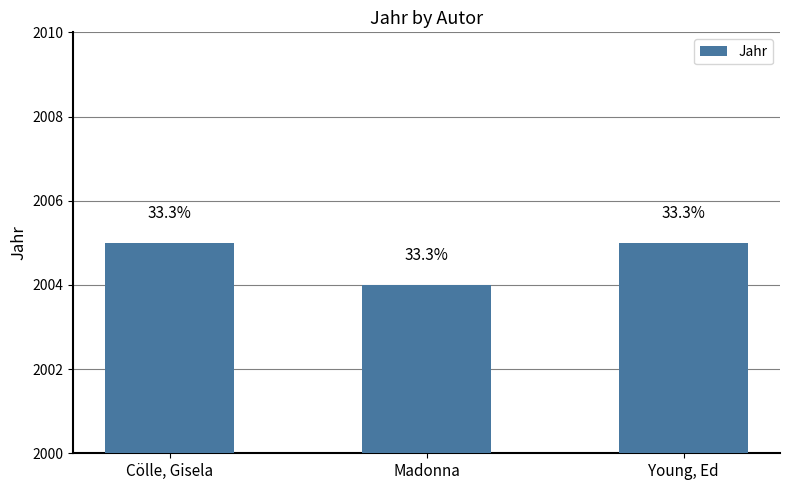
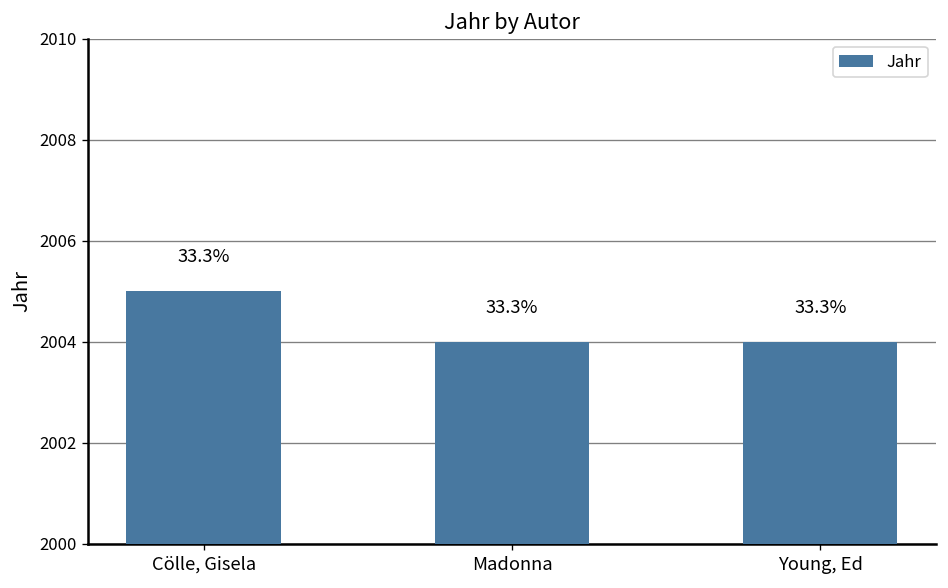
Young, Ed: 2005 -> 2004
